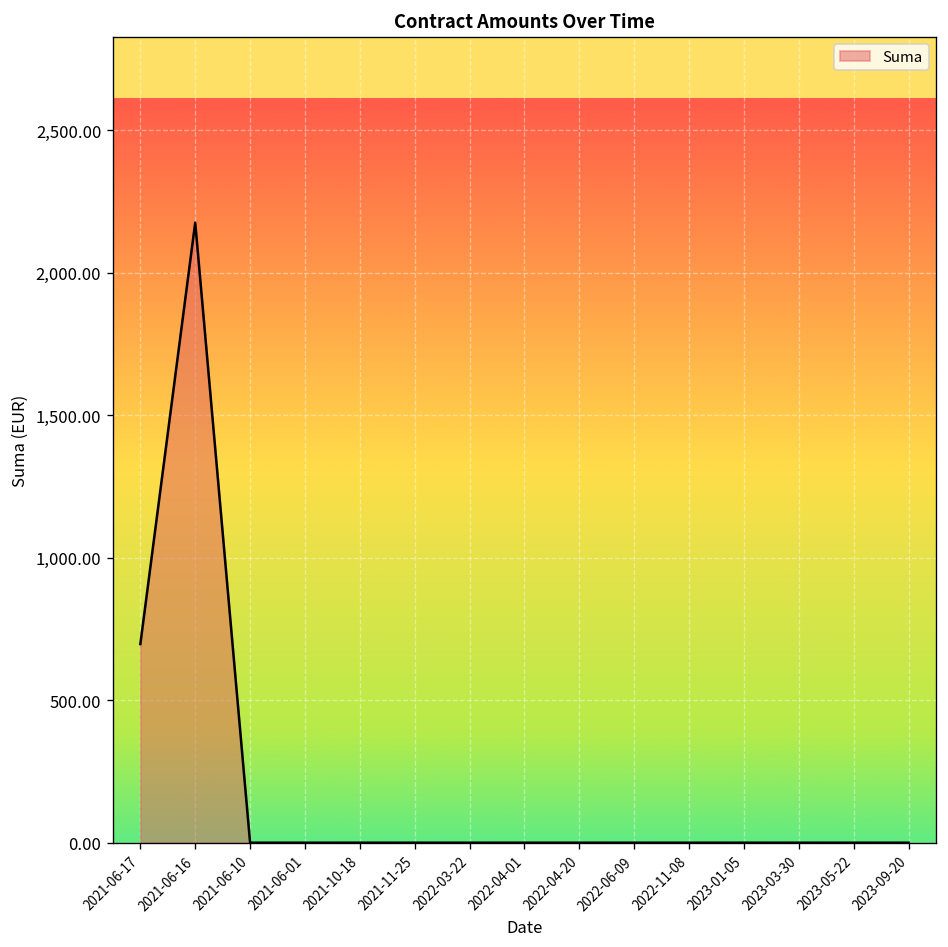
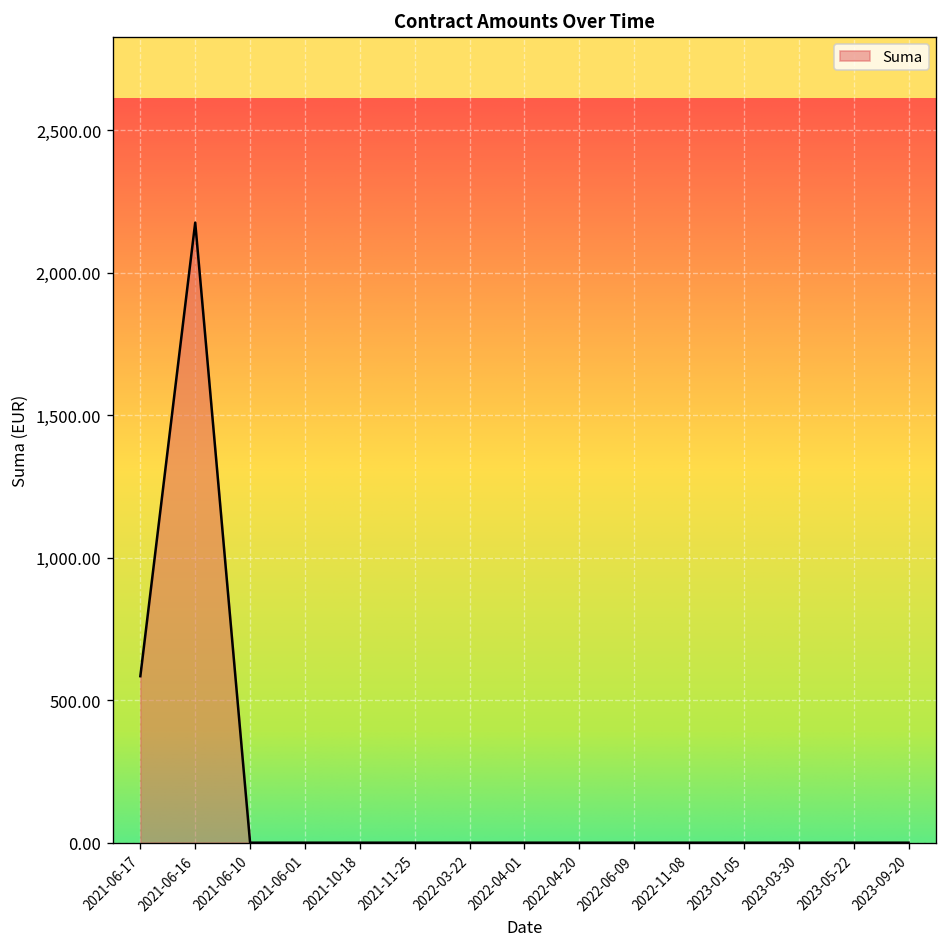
2021-06-17: 700 -> 580
